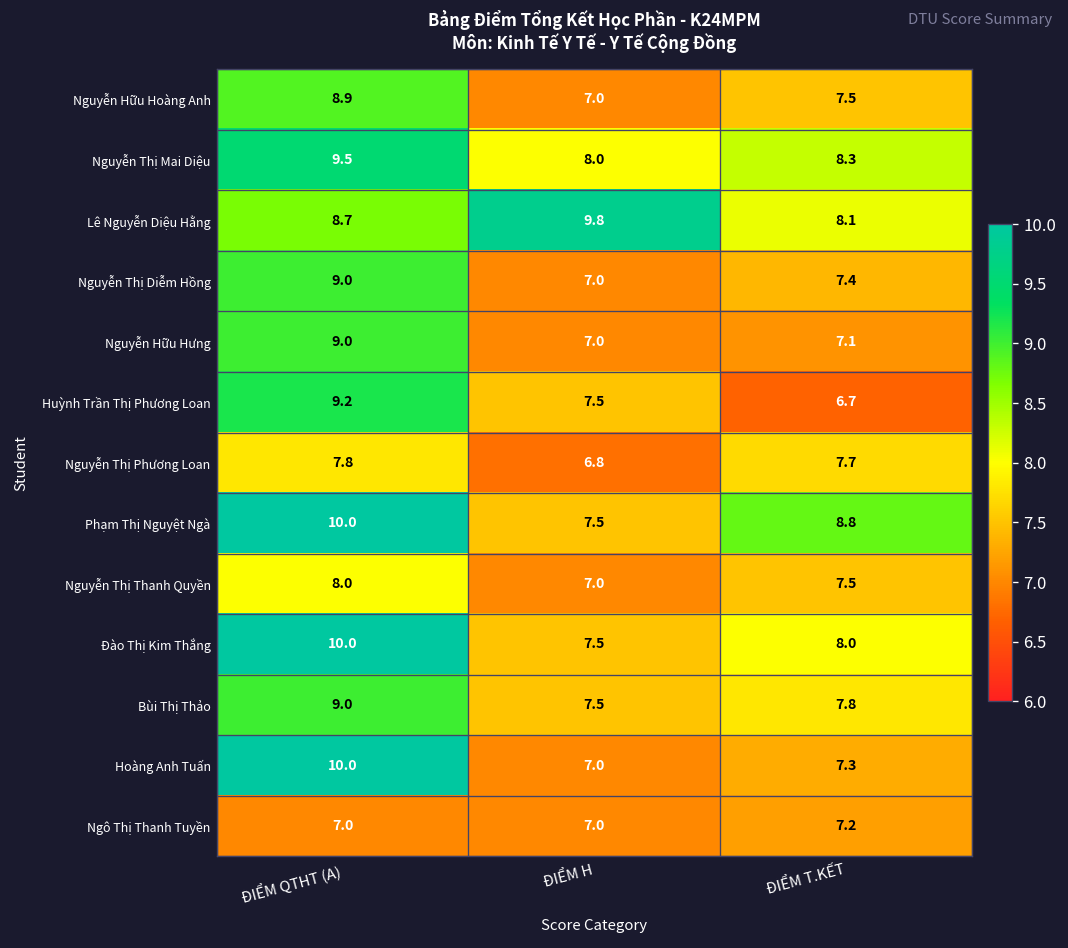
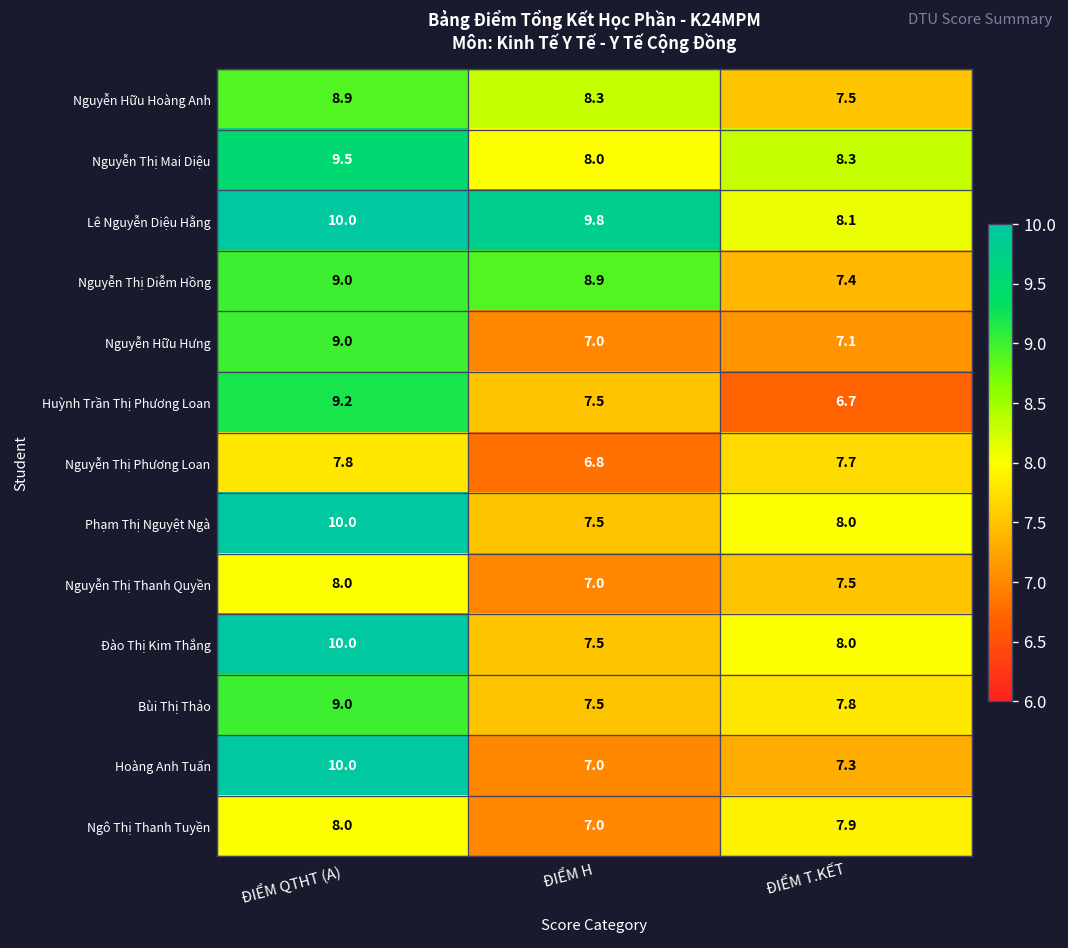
Nguyễn Hữu Hoàng Anh, ĐIỂM H: 7.0 -> 8.3
Lê Nguyễn Diệu Hằng, ĐIỂM QTHT (A): 8.7 -> 10.0
Nguyễn Thị Diễm Hồng, ĐIỂM H: 7.0 -> 8.9
Phạm Thị Nguyệt Ngà, ĐIỂM T.KẾT: 8.8 -> 8.0
Ngô Thị Thanh Tuyền, ĐIỂM QTHT (A): 7.0 -> 8.0
Ngô Thị Thanh Tuyền, ĐIỂM T.KẾT: 7.2 -> 7.9
